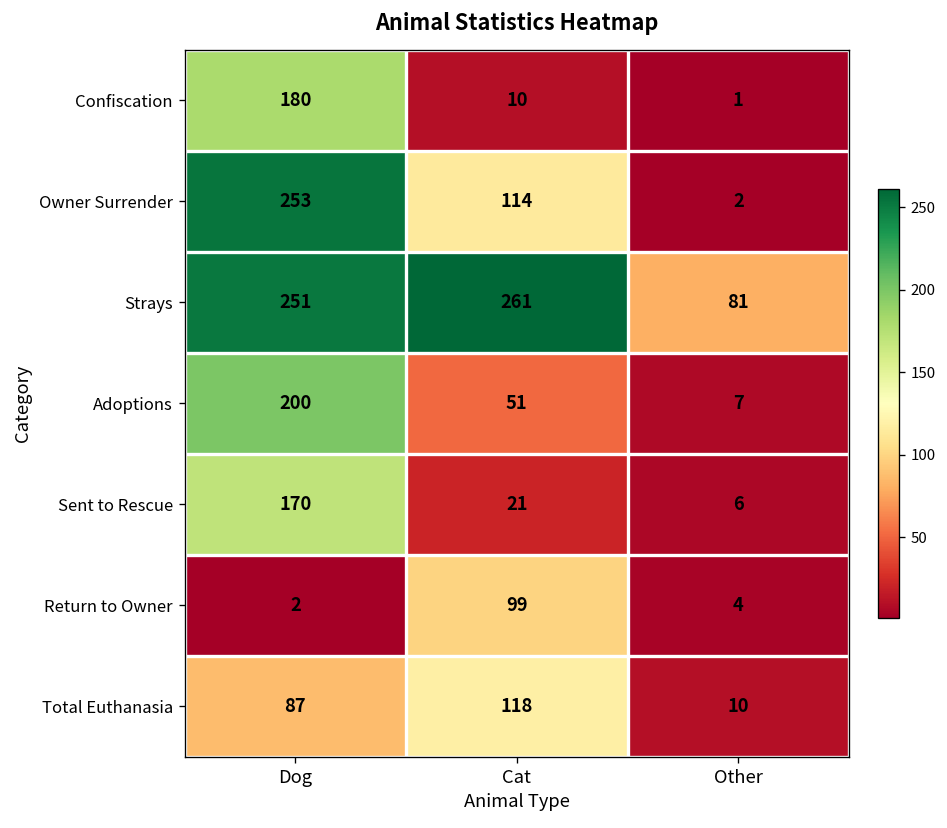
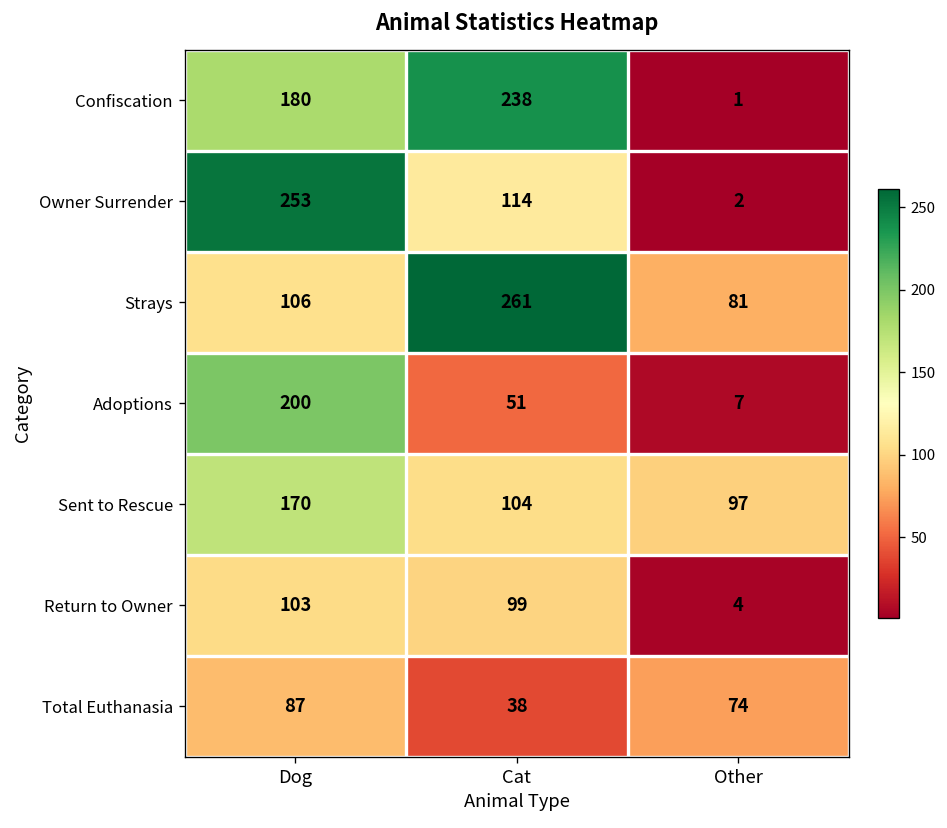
Confiscation, Cat: 10 -> 238
Strays, Dog: 251 -> 106
Sent to Rescue, Cat: 21 -> 104
Sent to Rescue, Other: 6 -> 97
Return to Owner, Dog: 2 -> 103
Total Euthanasia, Cat: 118 -> 38
Total Euthanasia, Other: 10 -> 74
